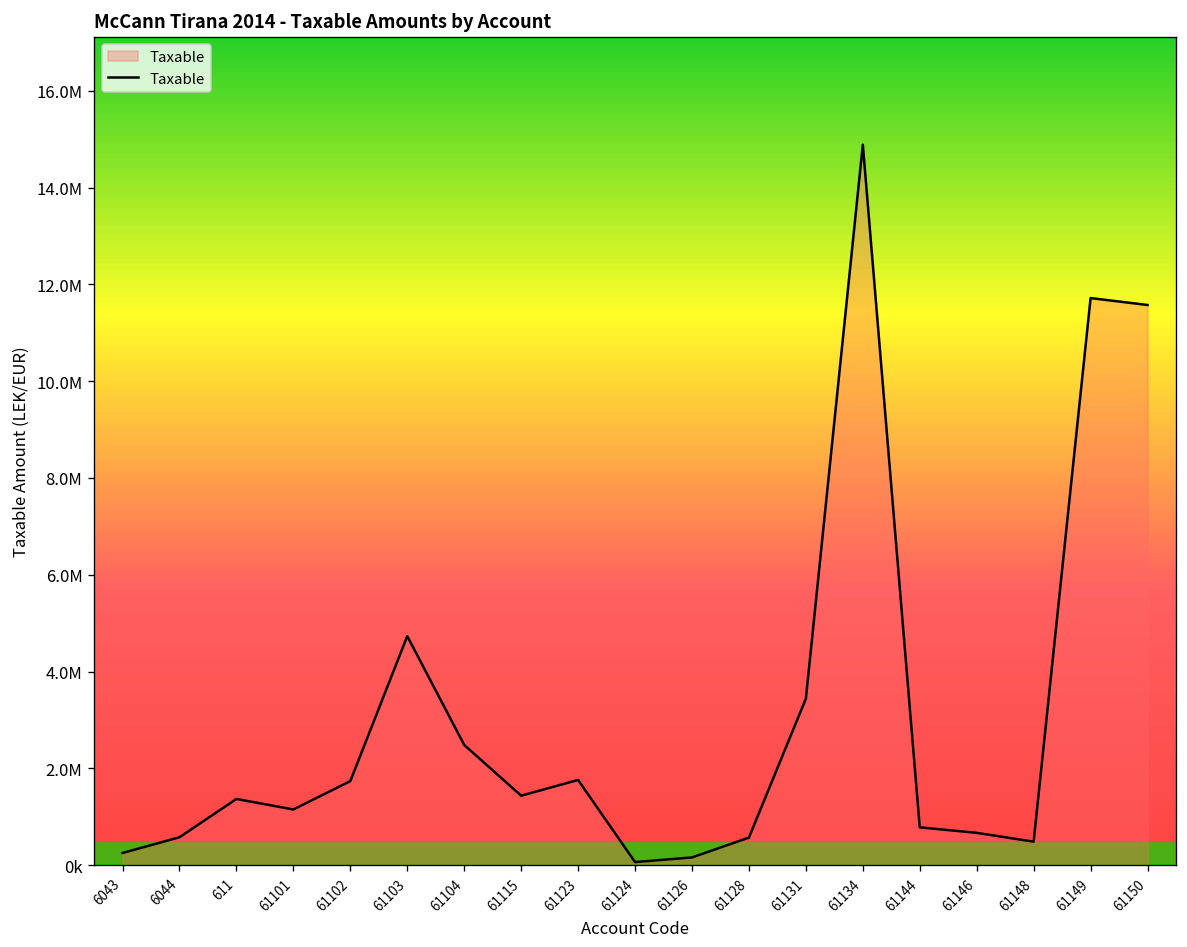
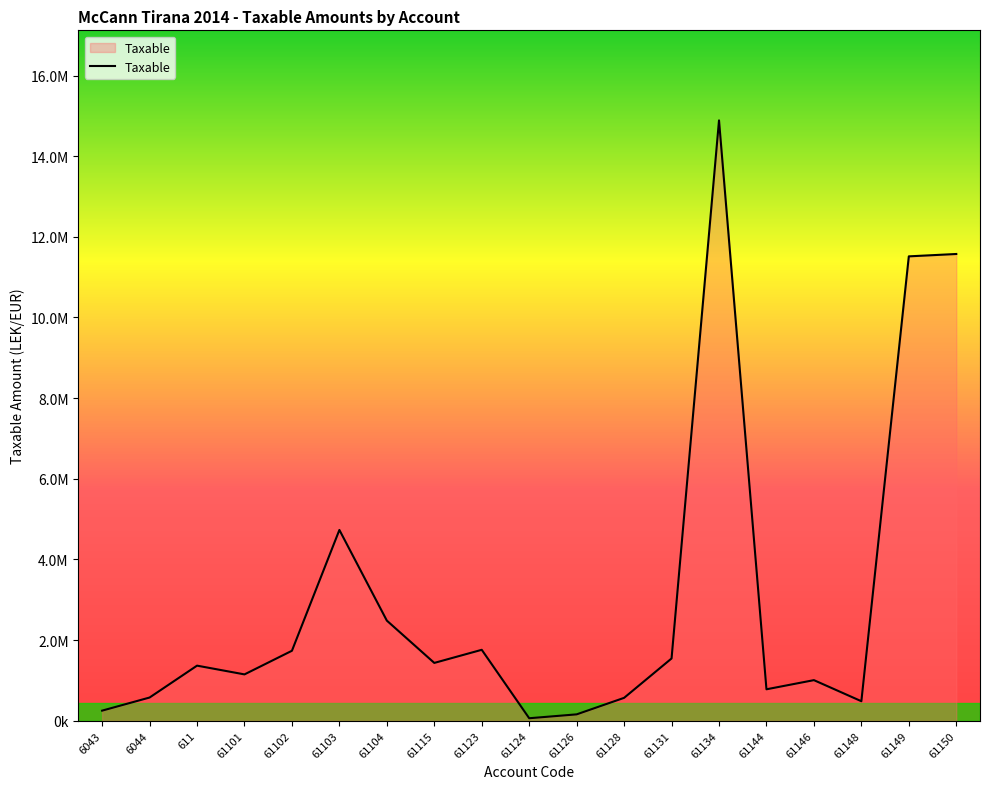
61131: 3400000 -> 1500000
61146: 700000 -> 1000000
61149: 11700000 -> 11500000
